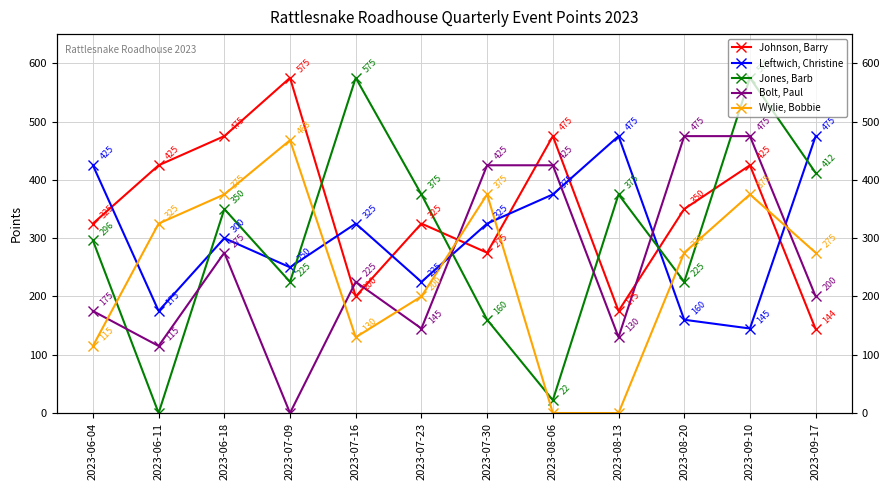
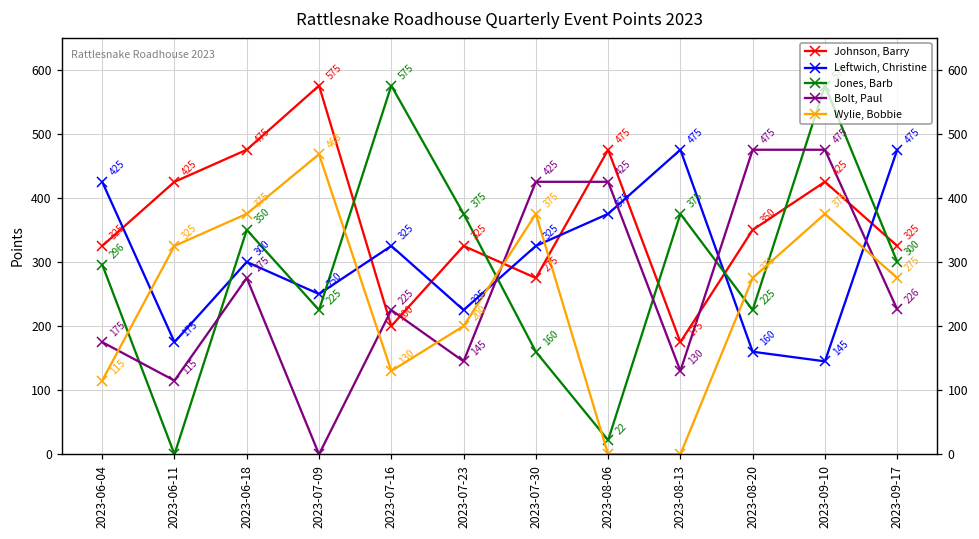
Johnson, Barry, 2023-09-17: 144 -> 325
Jones, Barb, 2023-09-17: 412 -> 300
Bolt, Paul, 2023-09-17: 200 -> 226
